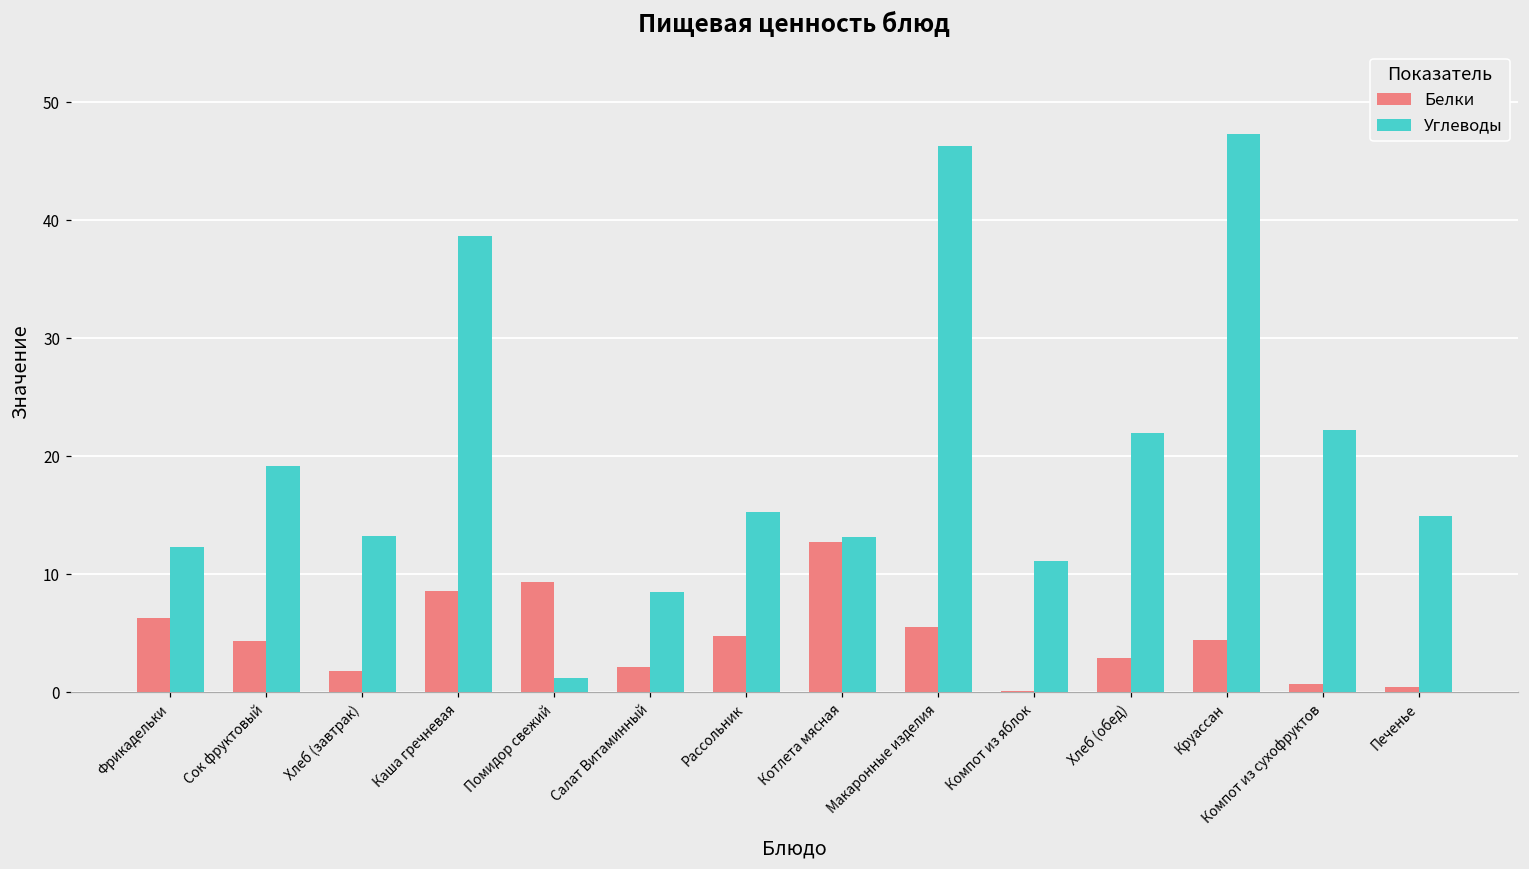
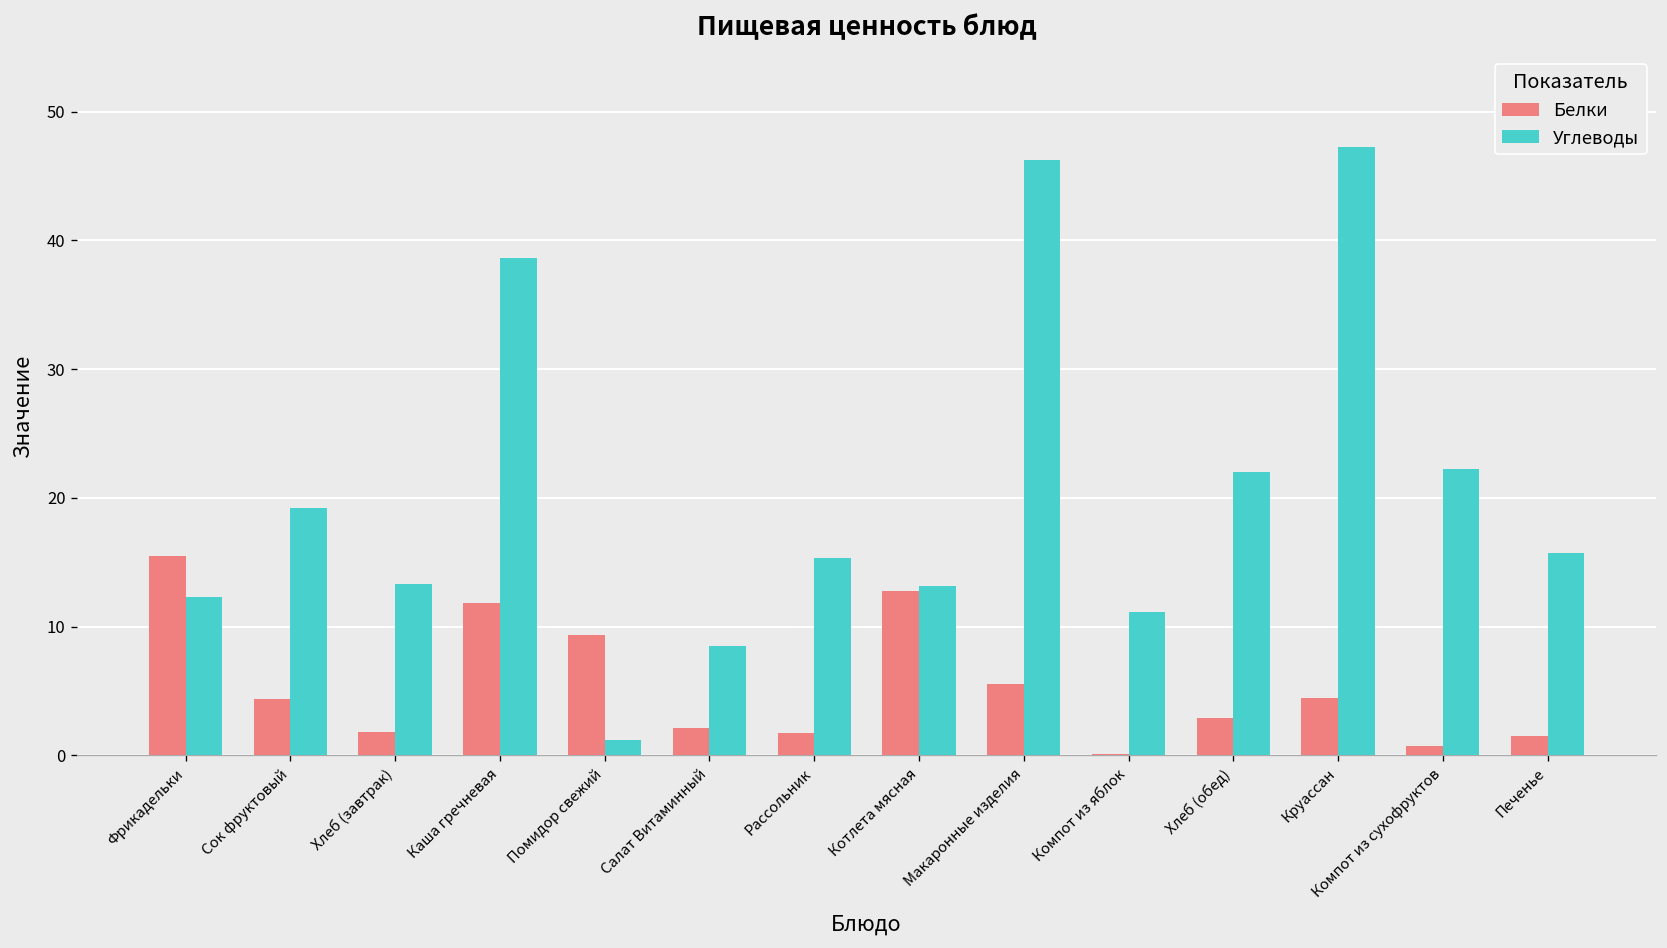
Белки, Фрикадельки: 6.3 -> 15.5
Белки, Каша гречневая: 8.6 -> 11.8
Белки, Рассольник: 4.8 -> 1.8
Белки, Печенье: 0.4 -> 1.5
Углеводы, Печенье: 15.0 -> 15.7
